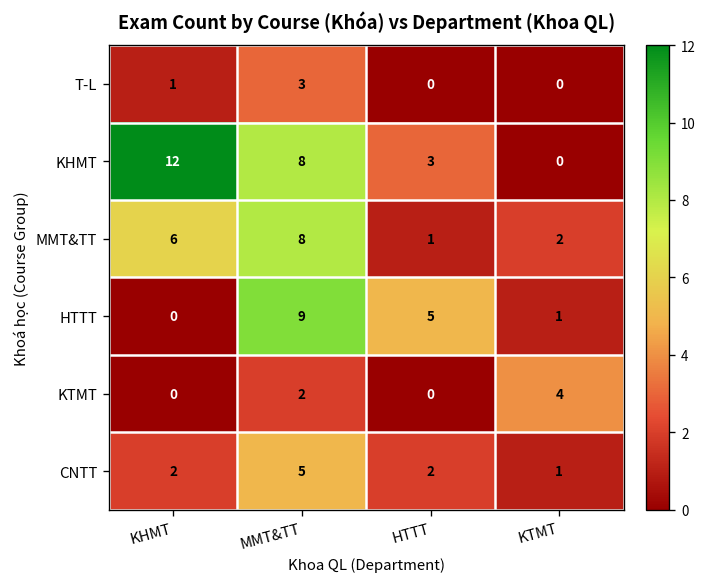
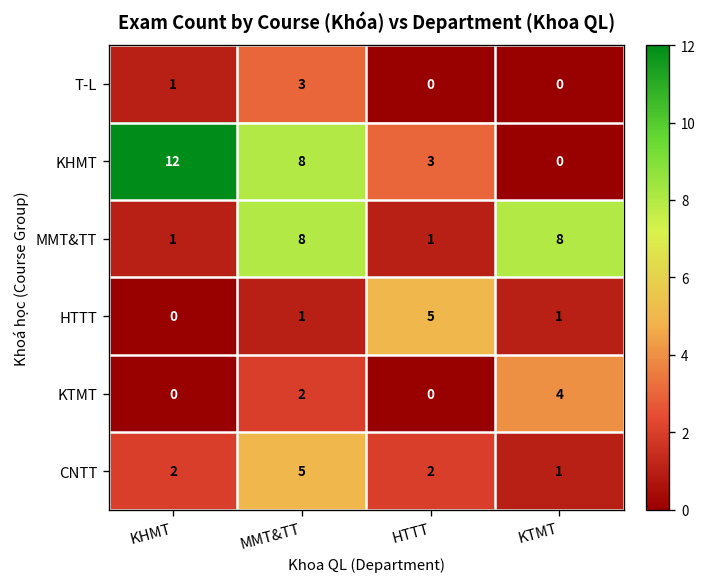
MMT&TT, KHMT: 6 -> 1
MMT&TT, KTMT: 2 -> 8
HTTT, MMT&TT: 9 -> 1
